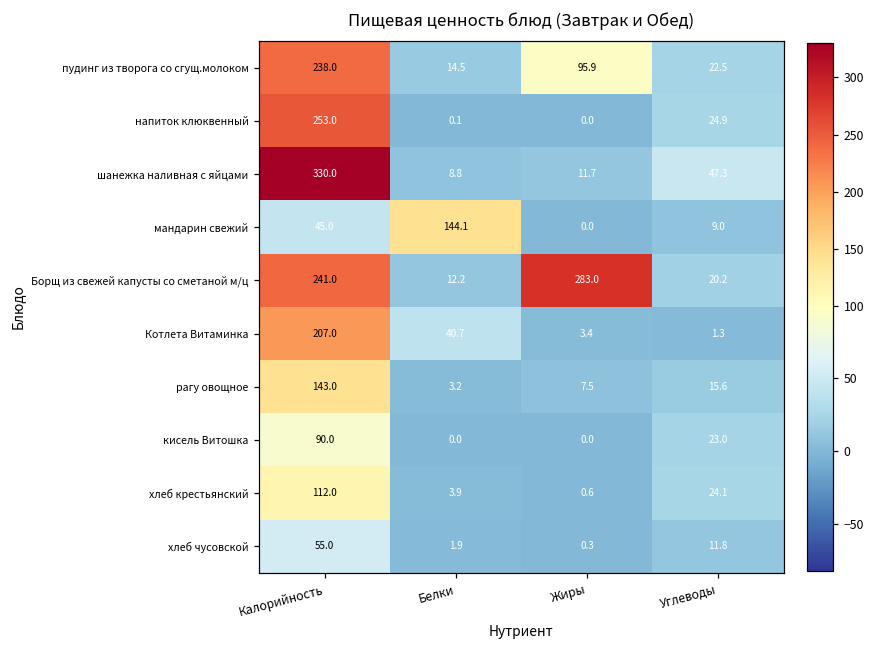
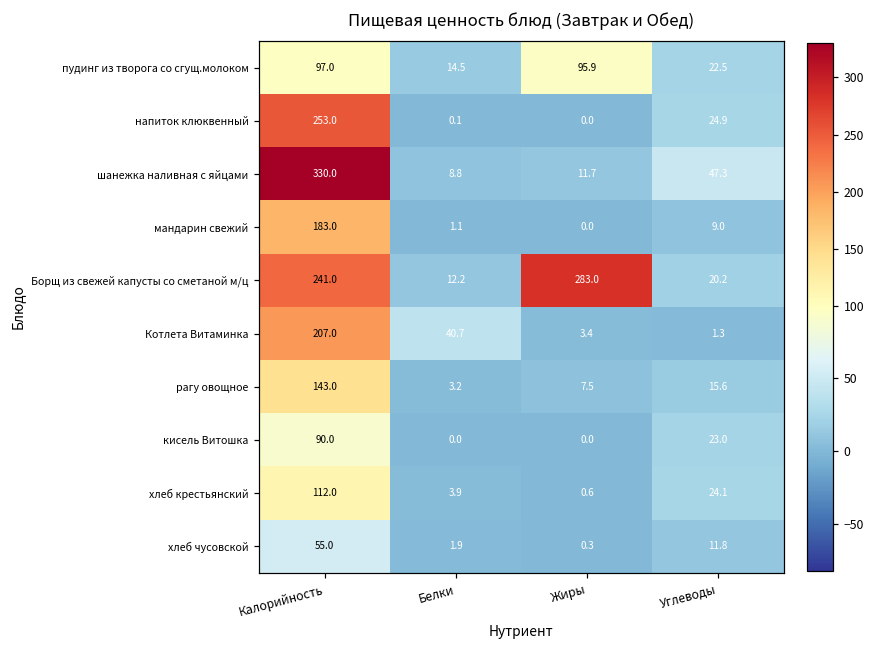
пудинг из творога со сгущ.молоком, Калорийность: 238.0 -> 97.0
мандарин свежий, Калорийность: 45.0 -> 183.0
мандарин свежий, Белки: 144.1 -> 1.1
